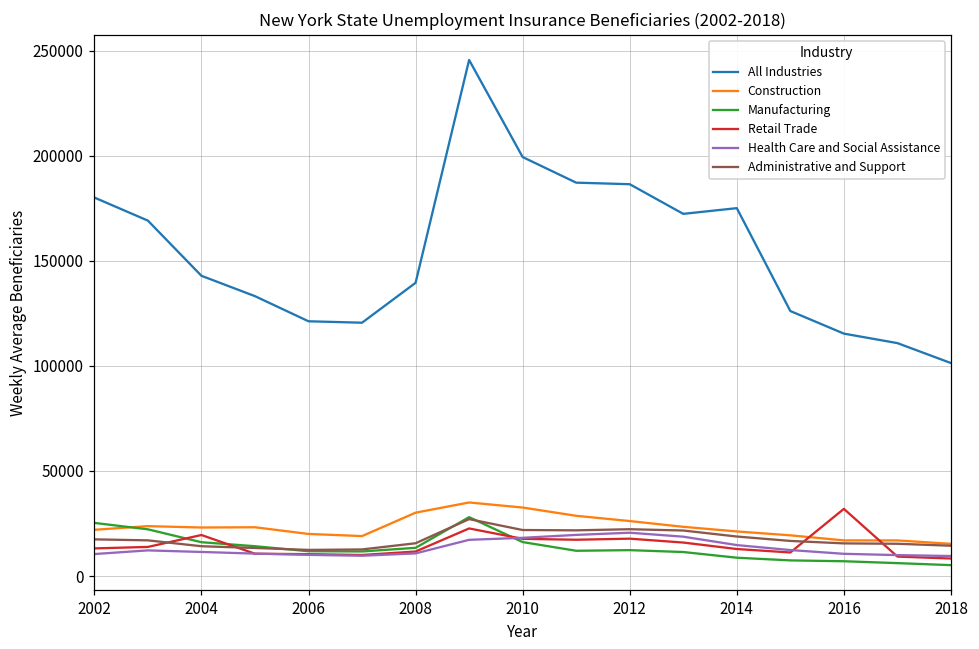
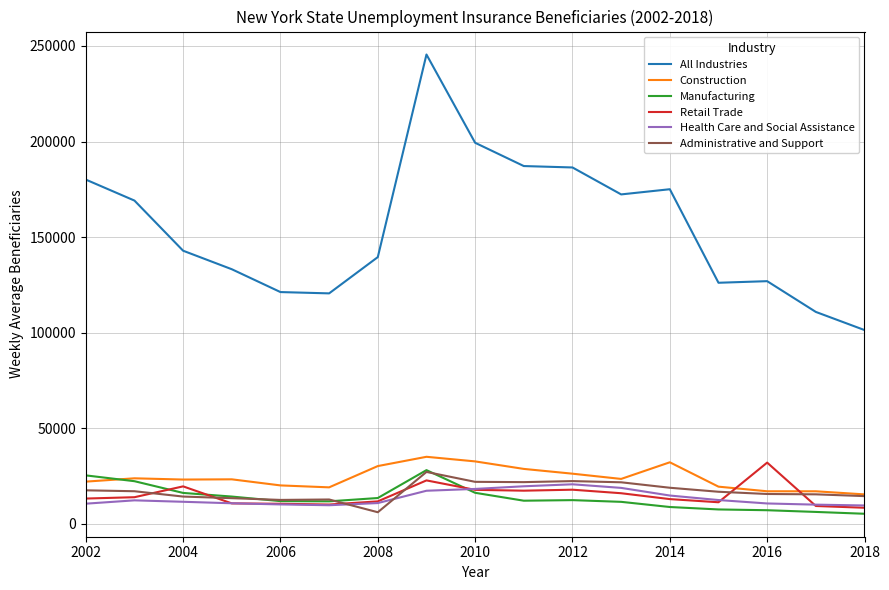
Administrative and Support, 2008: 16000 -> 6000
Construction, 2014: 21000 -> 32000
All Industries, 2016: 115000 -> 127000
